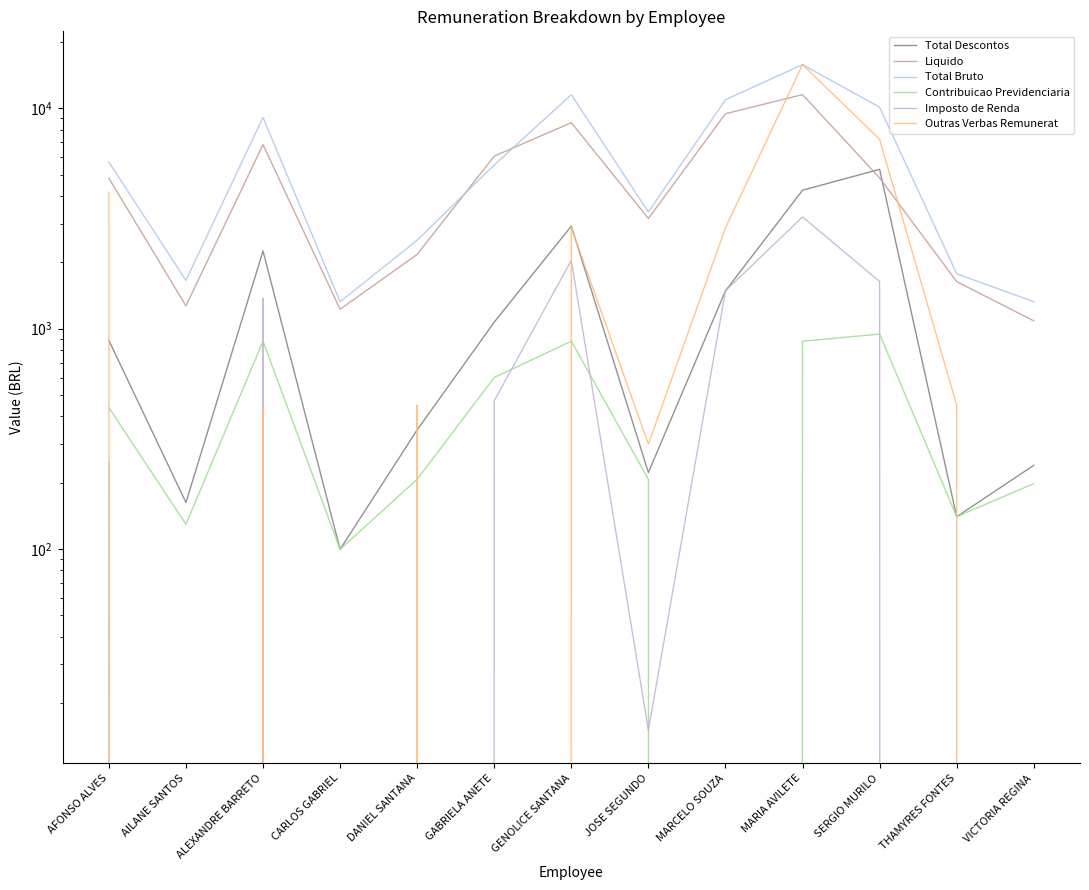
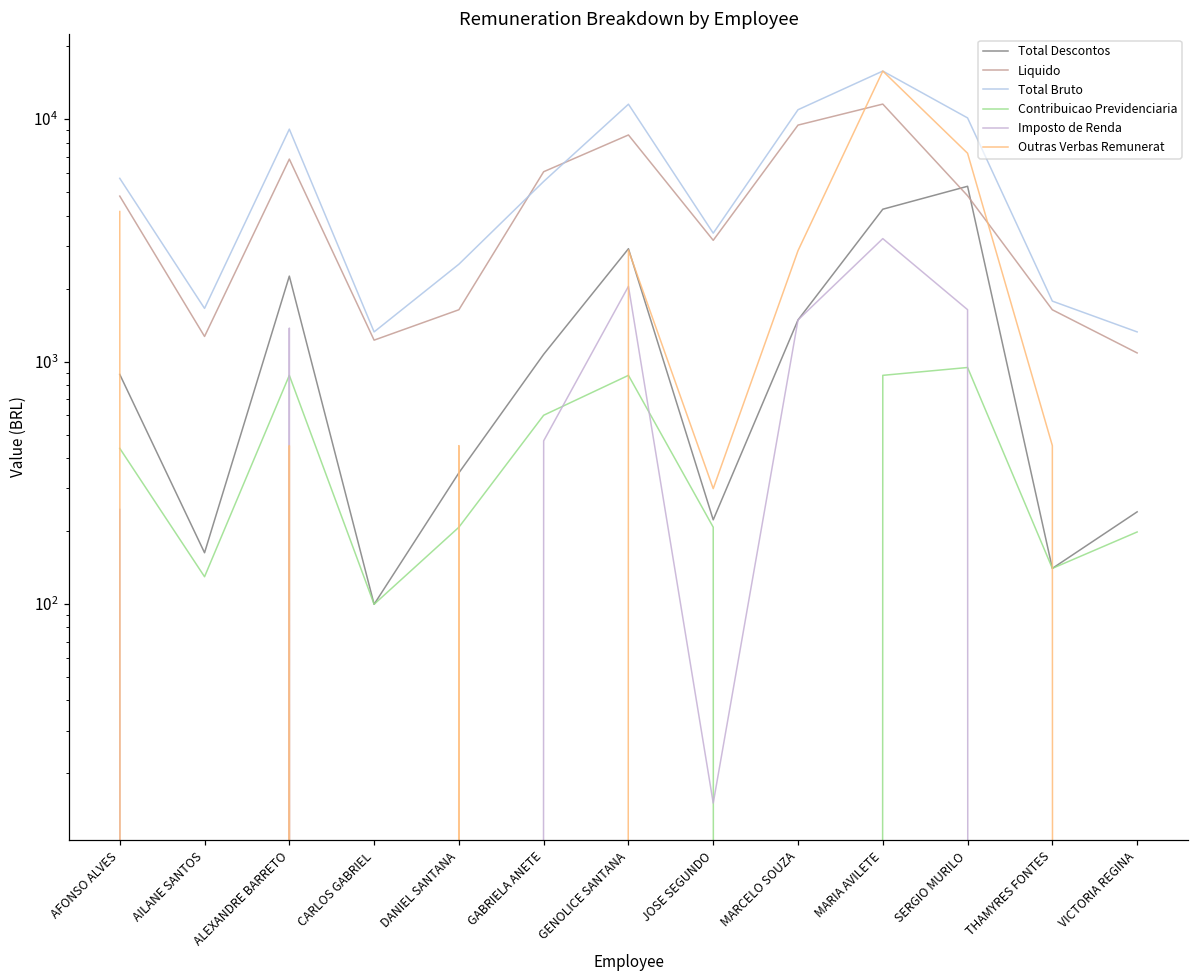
Liquido, DANIEL SANTANA: 2200 -> 1600
